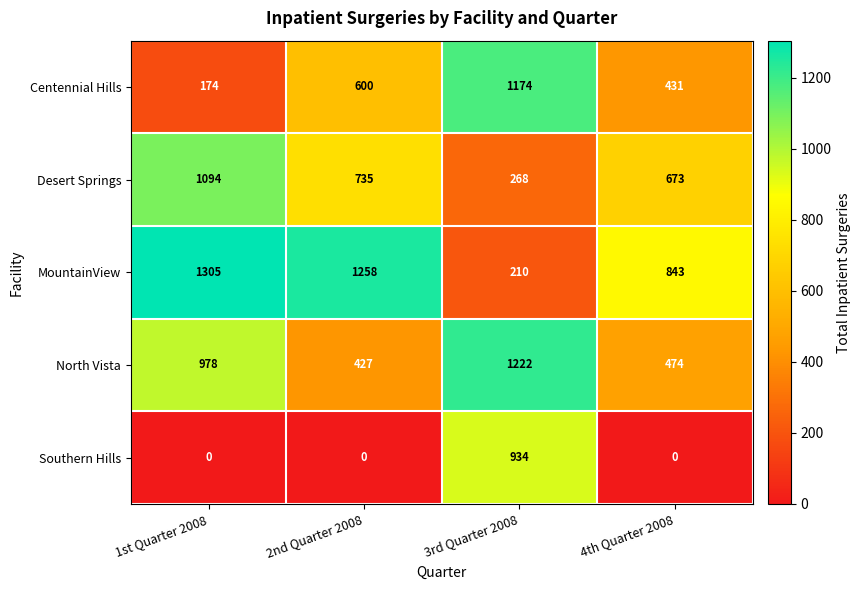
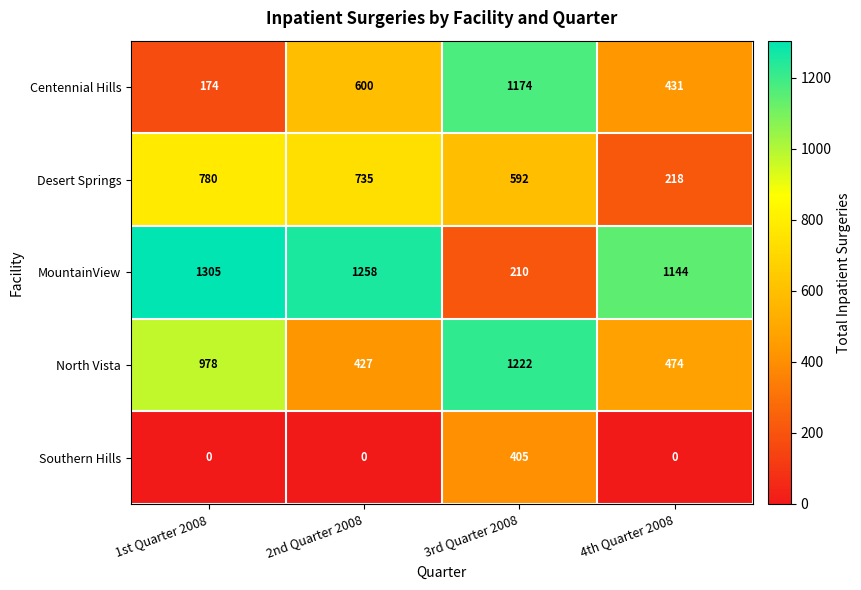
Desert Springs, 1st Quarter 2008: 1094 -> 780
Desert Springs, 3rd Quarter 2008: 268 -> 592
Desert Springs, 4th Quarter 2008: 673 -> 218
MountainView, 4th Quarter 2008: 843 -> 1144
Southern Hills, 3rd Quarter 2008: 934 -> 405
